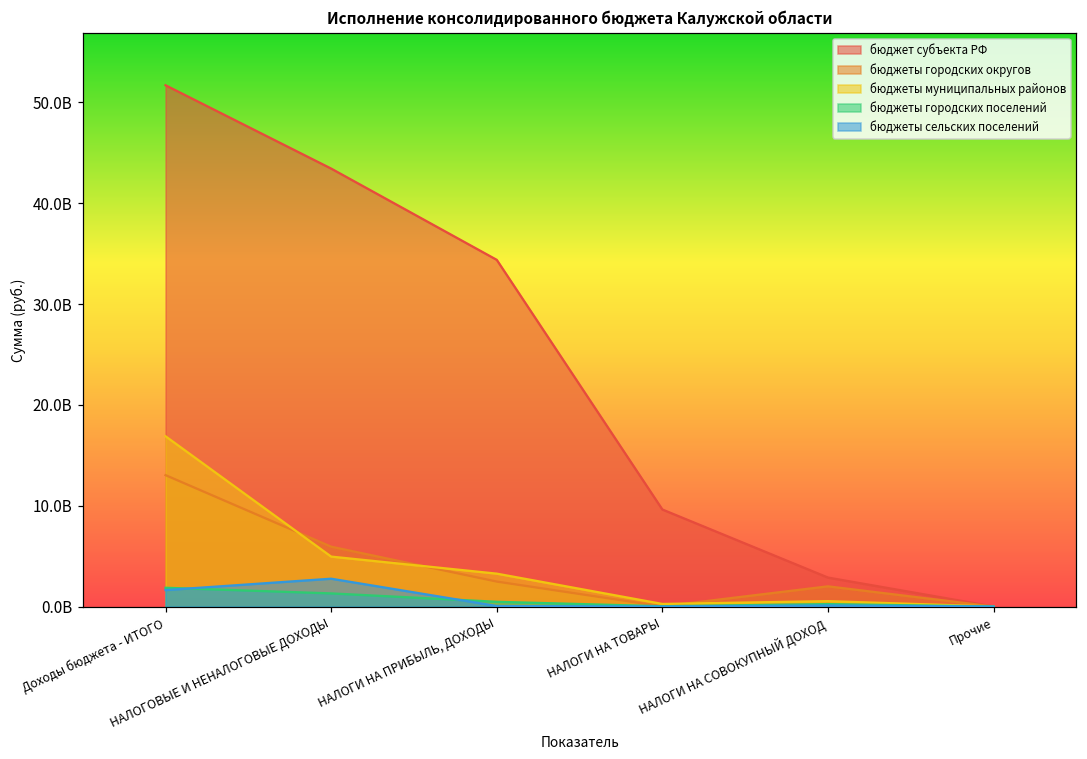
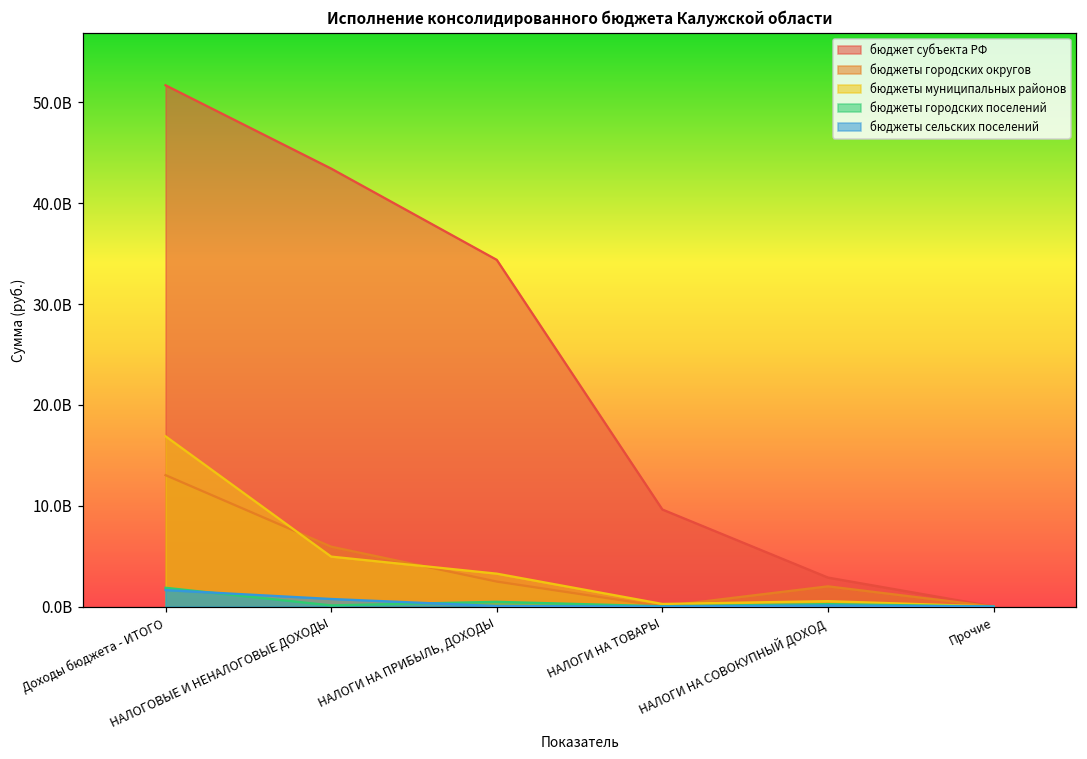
бюджеты городских поселений, НАЛОГОВЫЕ И НЕНАЛОГОВЫЕ ДОХОДЫ: 1000000000 -> 0
бюджеты сельских поселений, НАЛОГОВЫЕ И НЕНАЛОГОВЫЕ ДОХОДЫ: 3000000000 -> 1000000000
